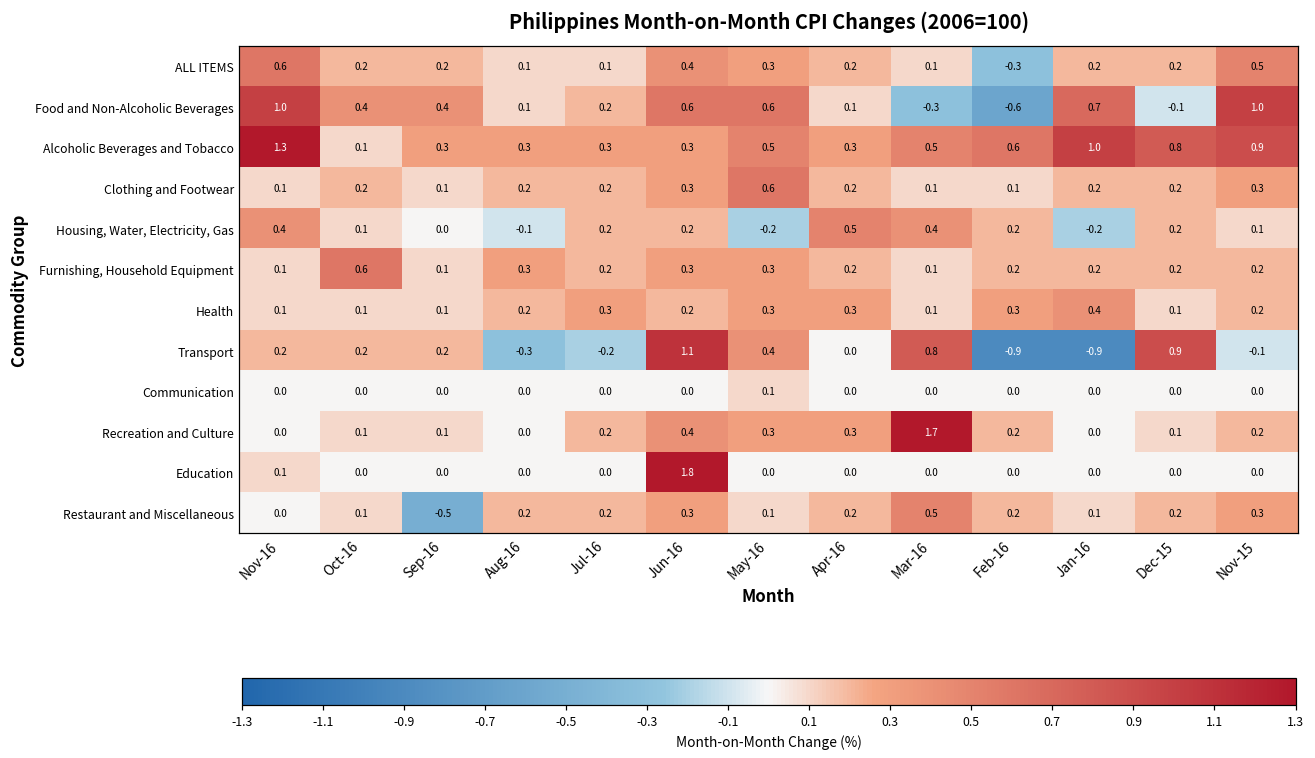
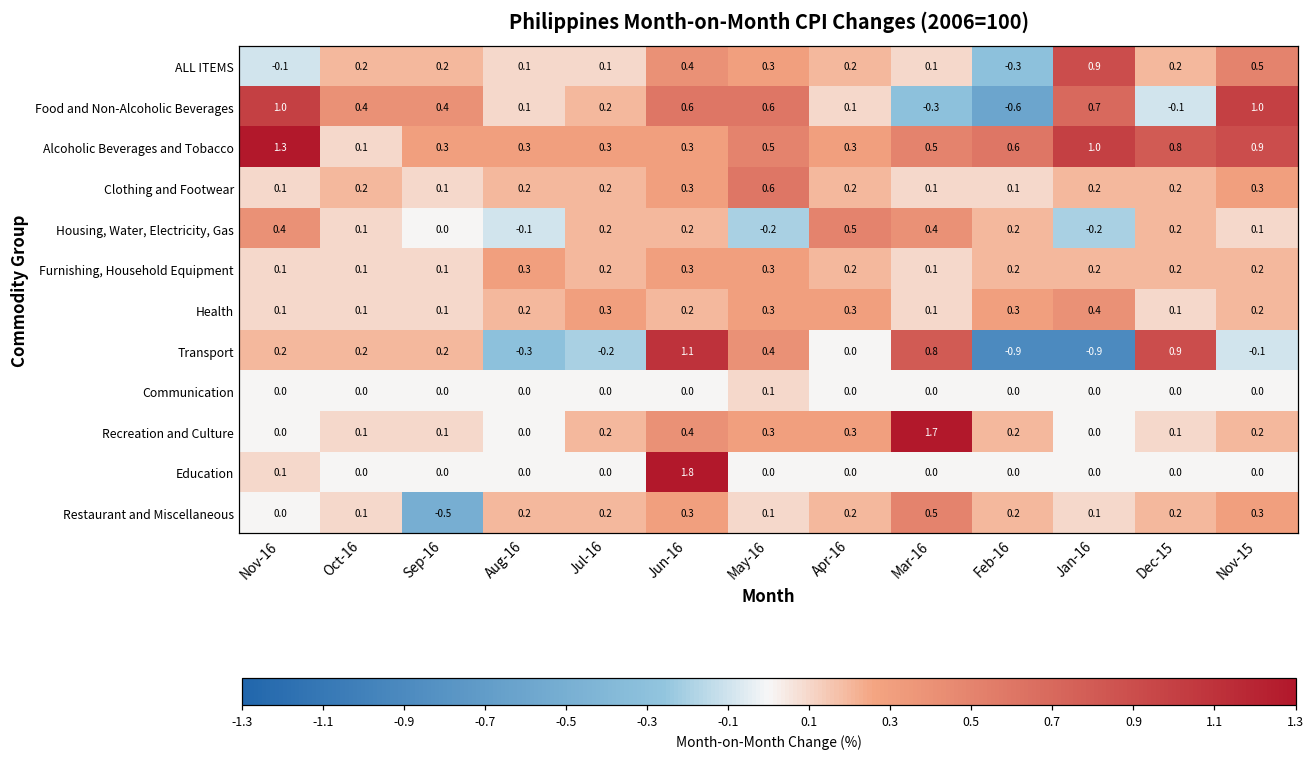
ALL ITEMS, Nov-16: 0.6 -> -0.1
ALL ITEMS, Jan-16: 0.2 -> 0.9
Furnishing, Household Equipment, Oct-16: 0.6 -> 0.1
